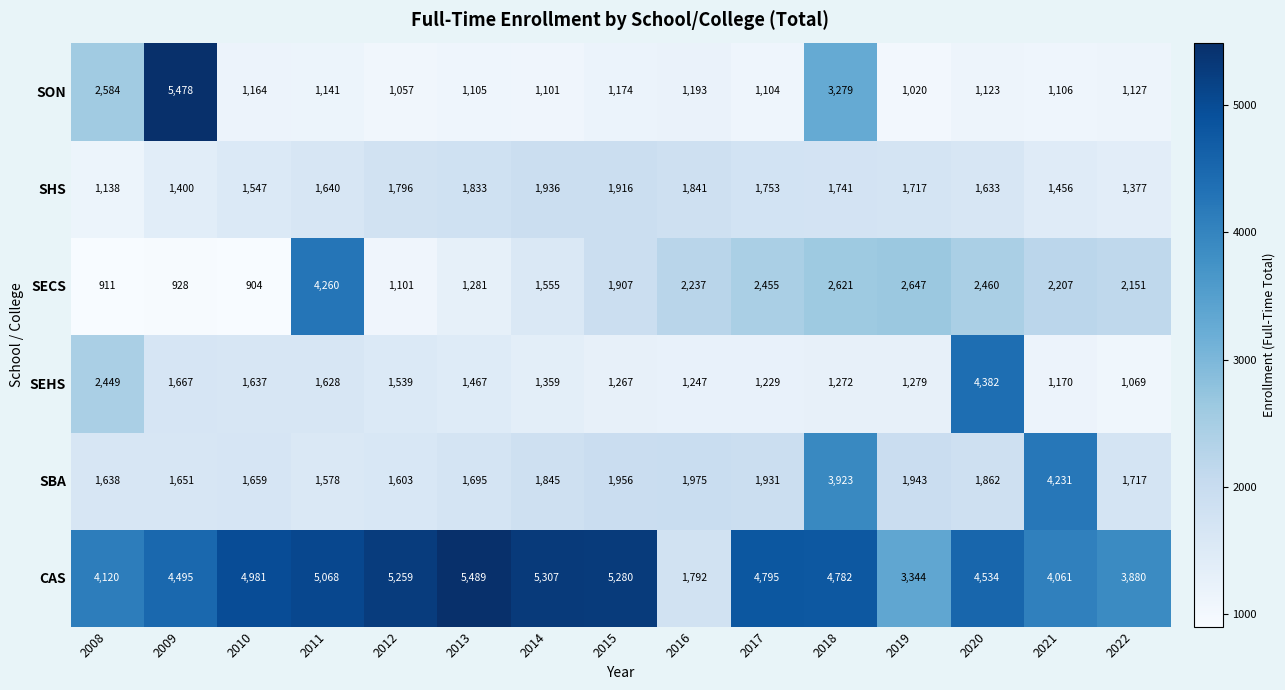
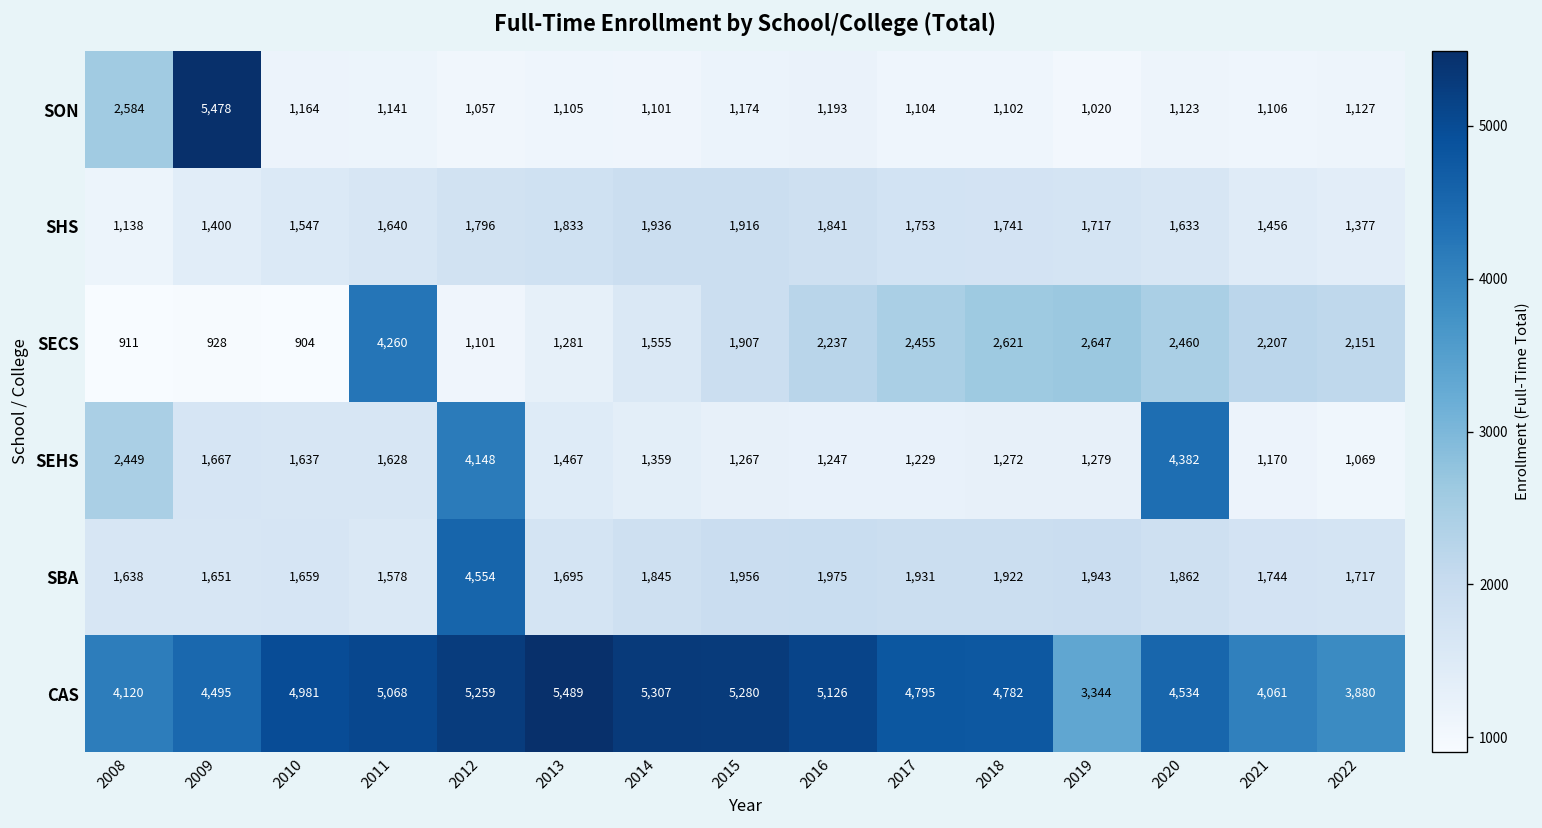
SON, 2018: 3,279 -> 1,102
SEHS, 2012: 1,539 -> 4,148
SBA, 2012: 1,603 -> 4,554
SBA, 2018: 3,923 -> 1,922
SBA, 2021: 4,231 -> 1,744
CAS, 2016: 1,792 -> 5,126
